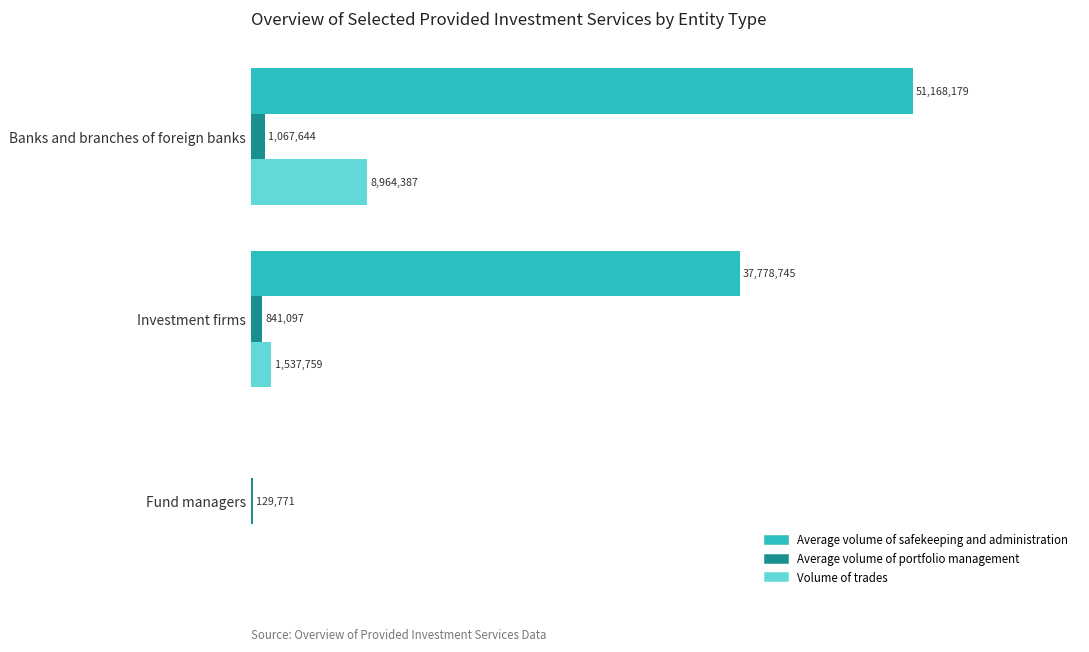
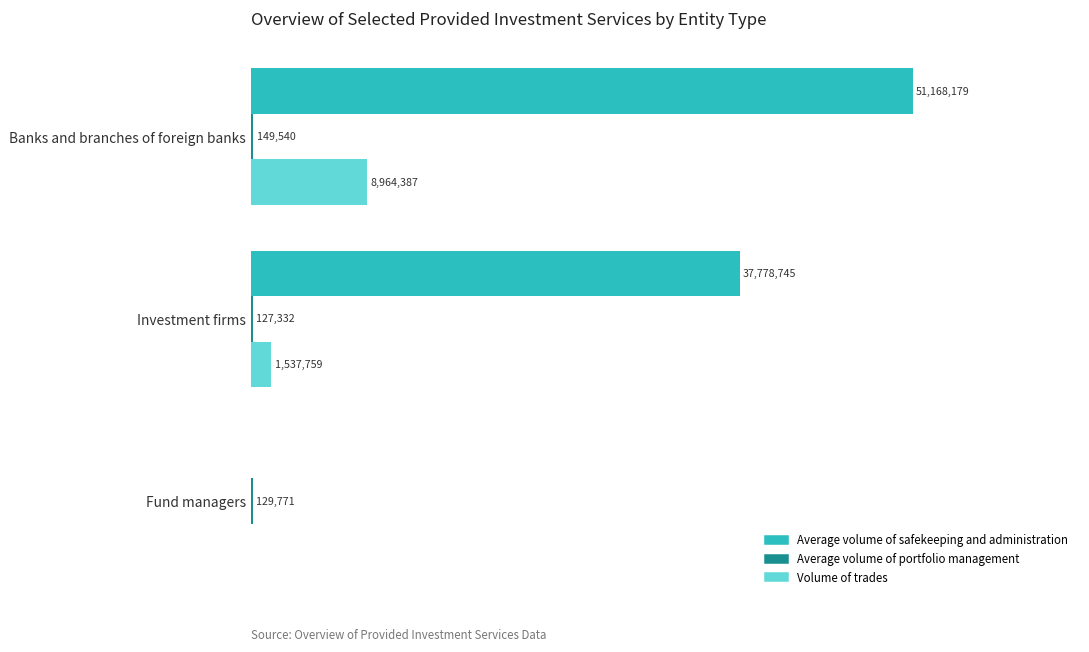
Average volume of portfolio management, Banks and branches of foreign banks: 1,067,644 -> 149,540
Average volume of portfolio management, Investment firms: 841,097 -> 127,332
